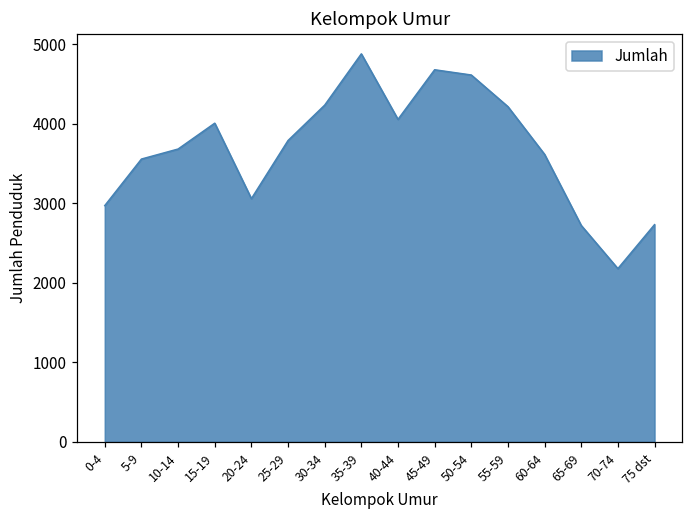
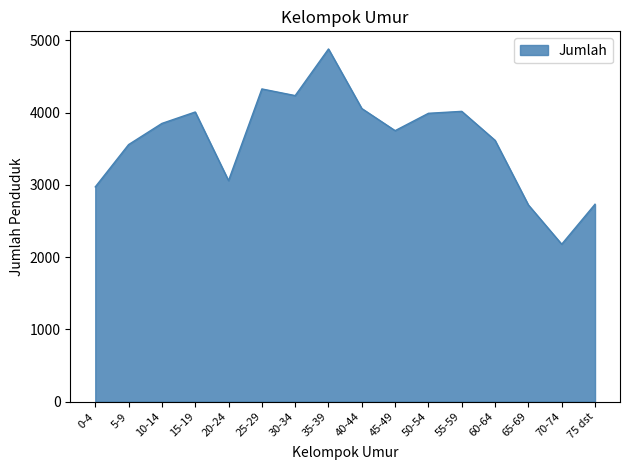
10-14: 3700 -> 3800
25-29: 3800 -> 4300
45-49: 4700 -> 3700
50-54: 4600 -> 4000
55-59: 4200 -> 4000
